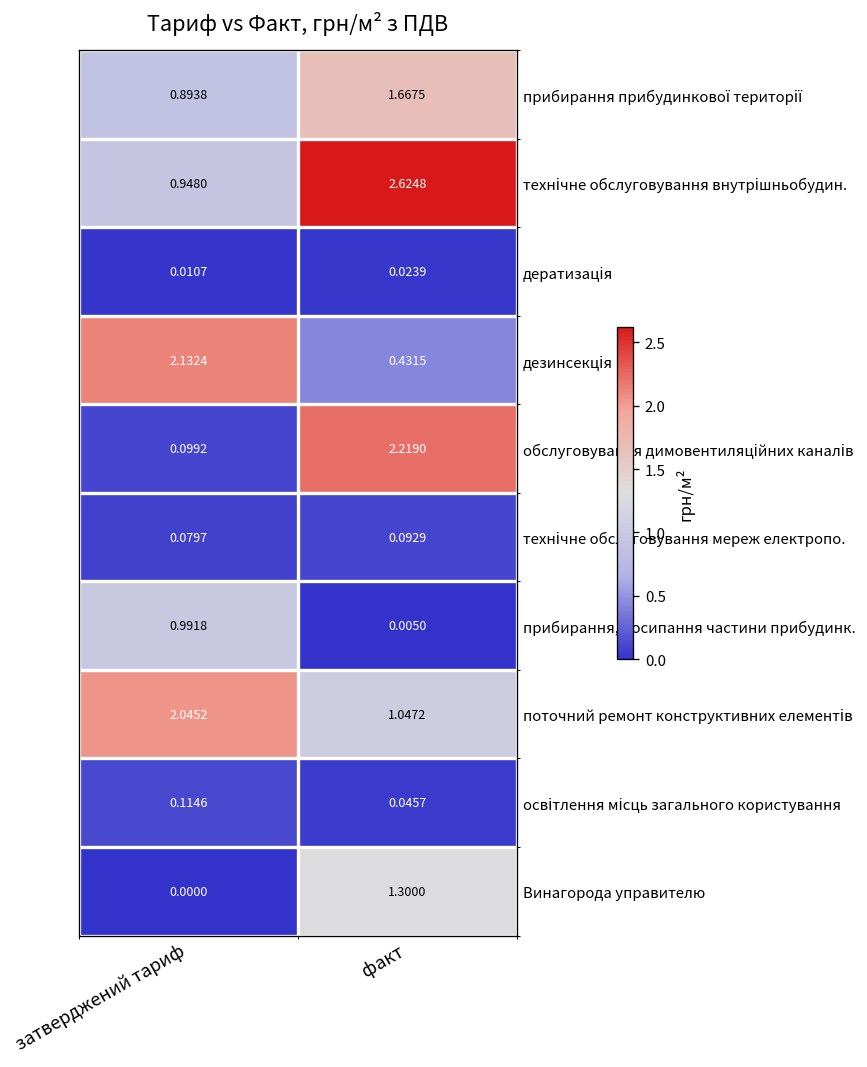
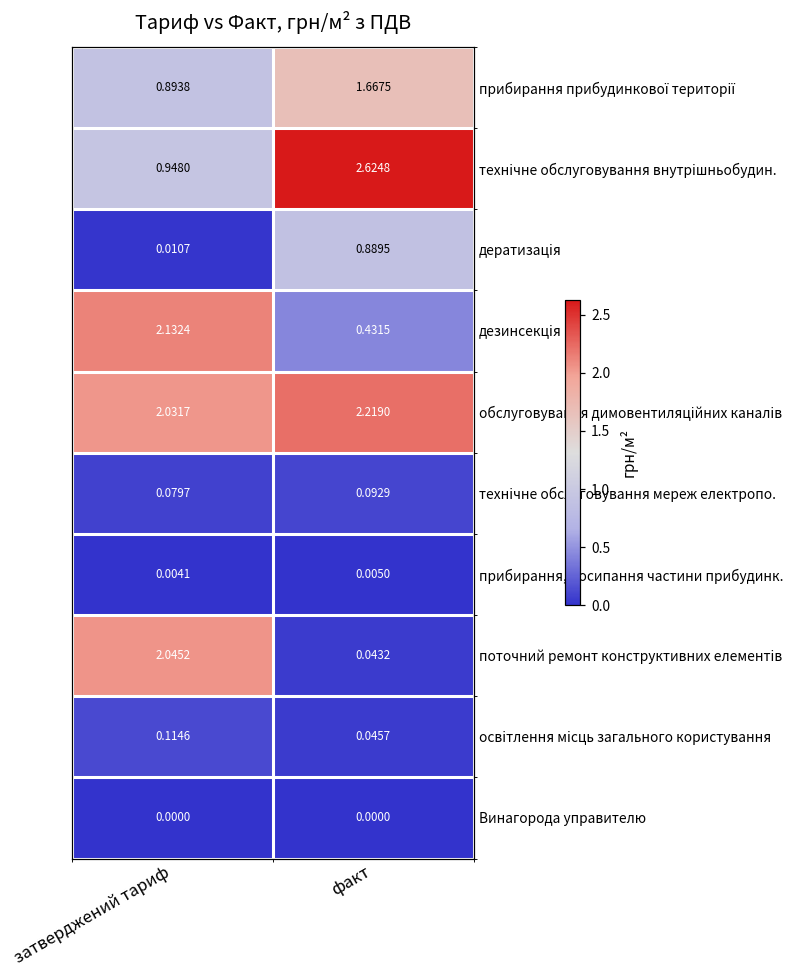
дератизація, факт: 0.0239 -> 0.8895
обслуговування димовентиляційних каналів, затверджений тариф: 0.0992 -> 2.0317
прибирання, посипання частини прибудинк., затверджений тариф: 0.9918 -> 0.0041
поточний ремонт конструктивних елементів, факт: 1.0472 -> 0.0432
Винагорода управителю, факт: 1.3000 -> 0.0000
